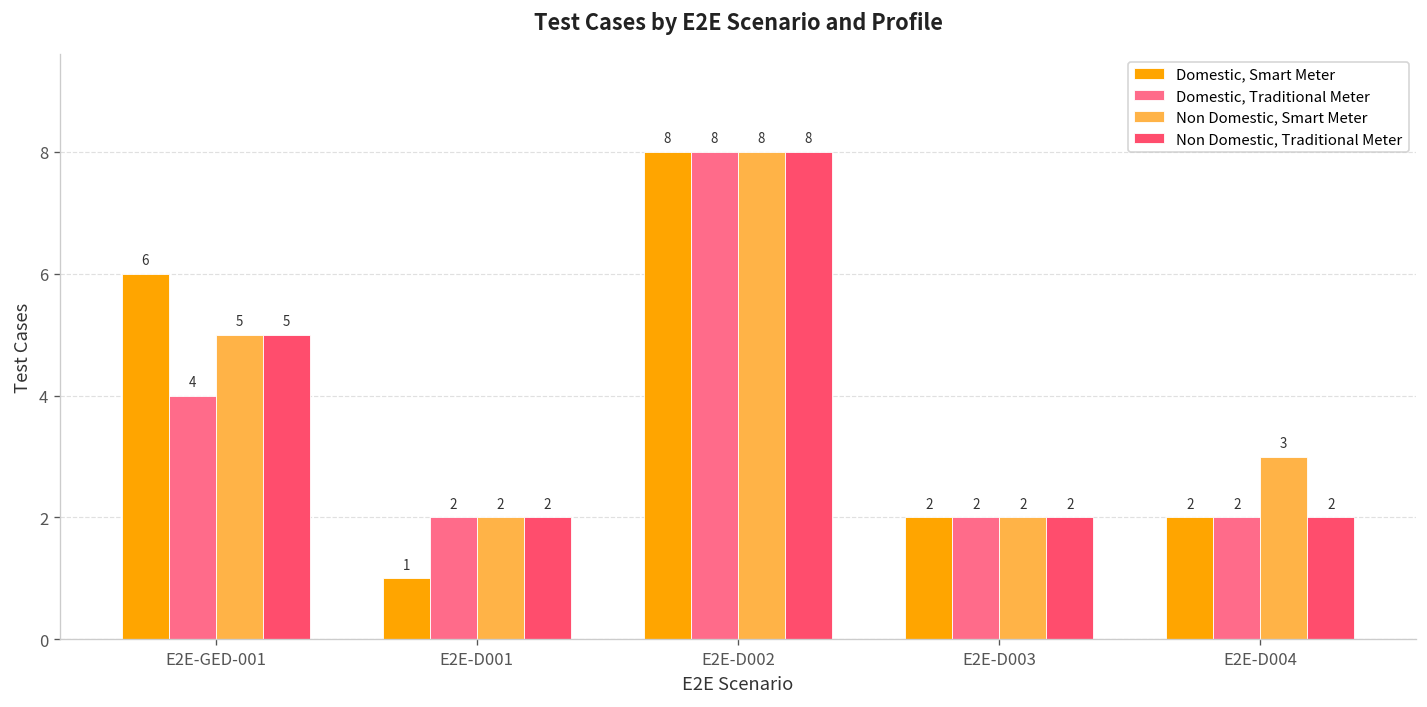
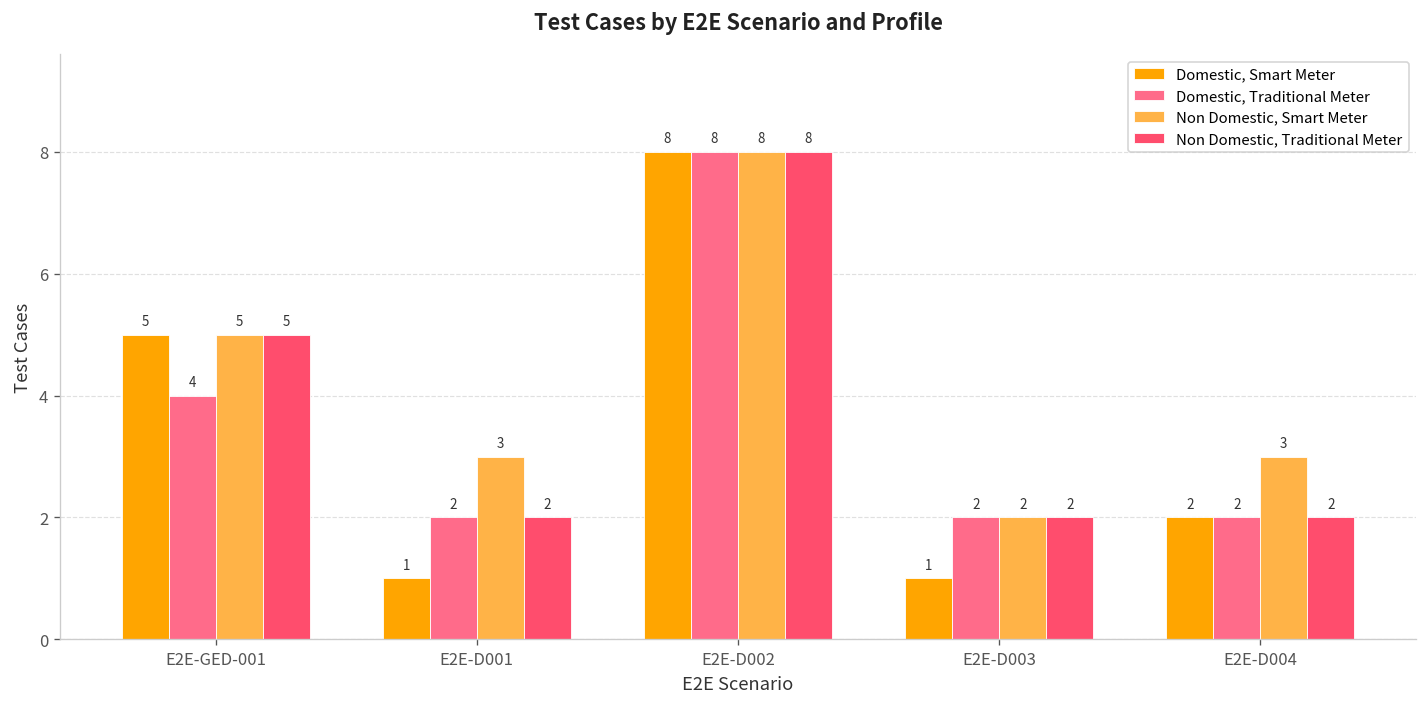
Domestic, Smart Meter, E2E-GED-001: 6 -> 5
Non Domestic, Smart Meter, E2E-D001: 2 -> 3
Domestic, Smart Meter, E2E-D003: 2 -> 1
